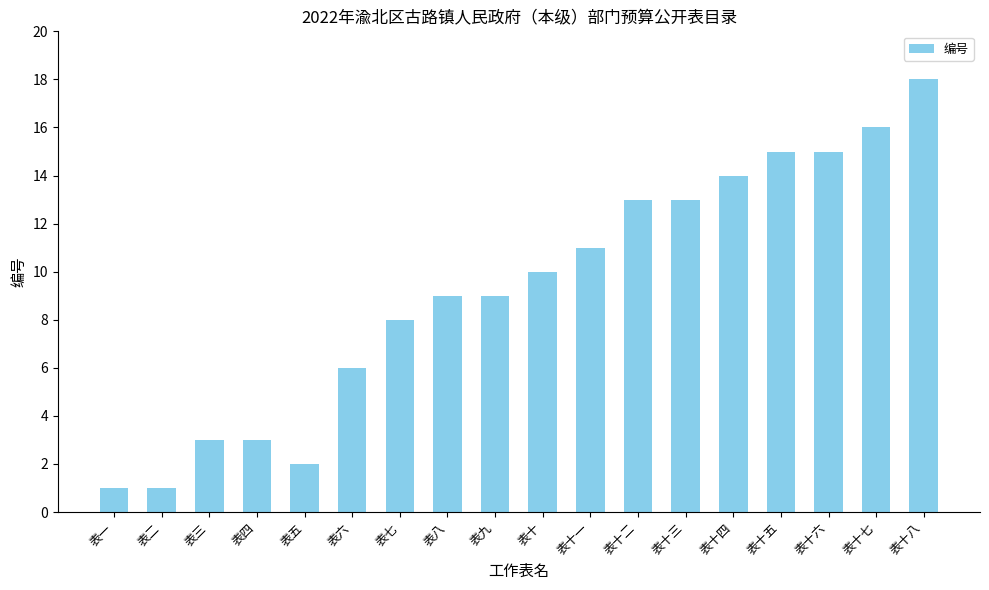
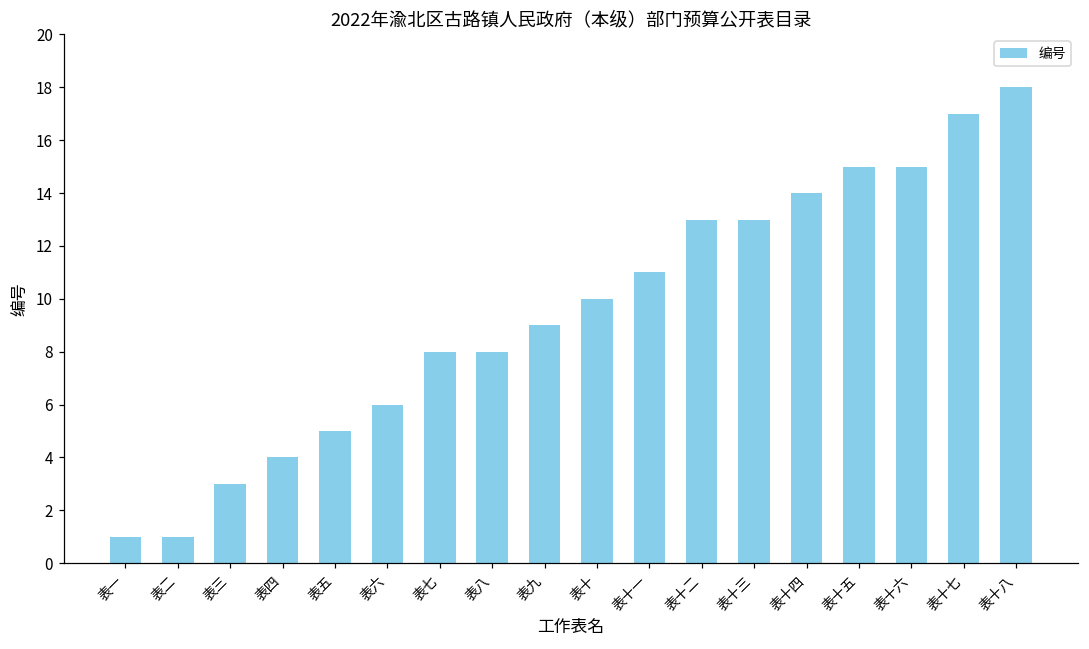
表四: 3 -> 4
表五: 2 -> 5
表八: 9 -> 8
表十七: 16 -> 17
